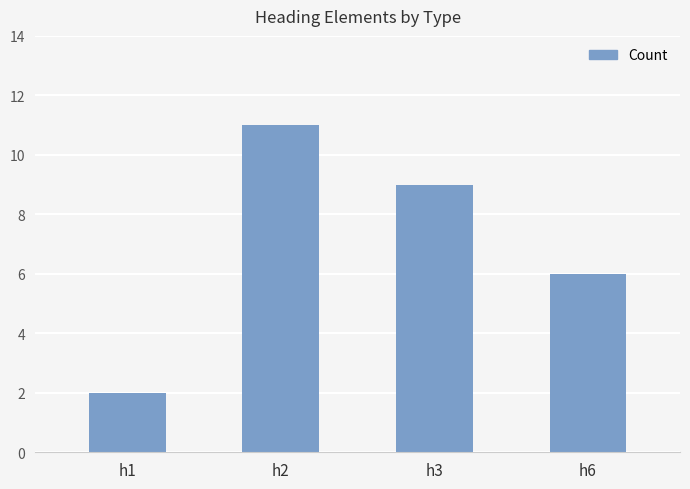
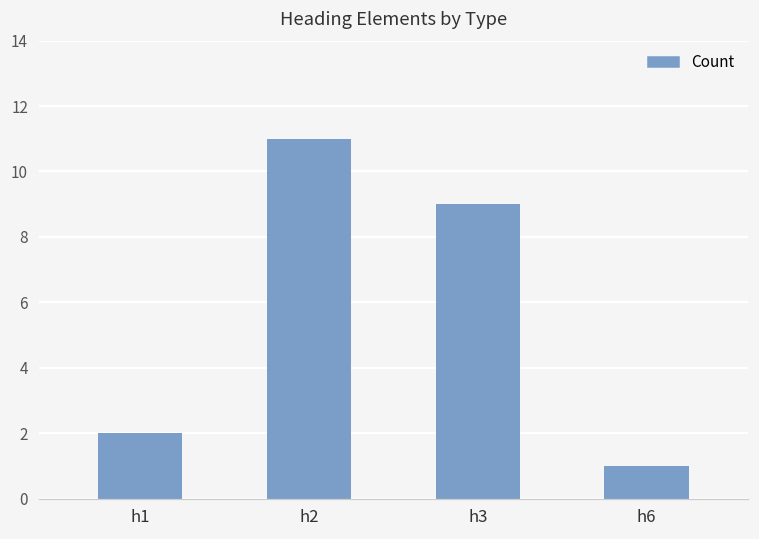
h6: 6 -> 1
